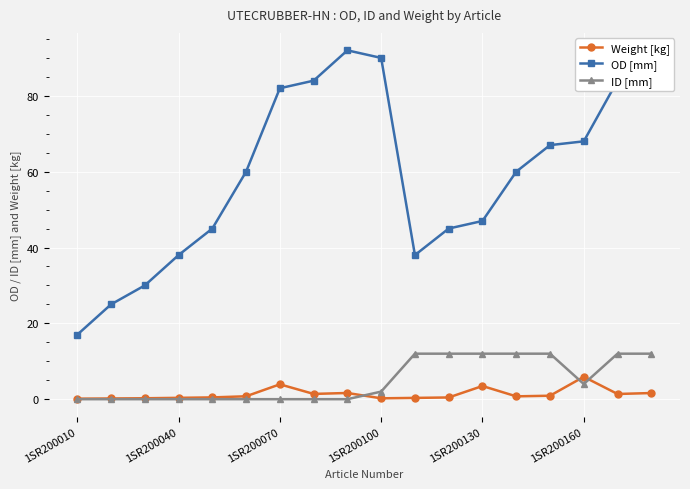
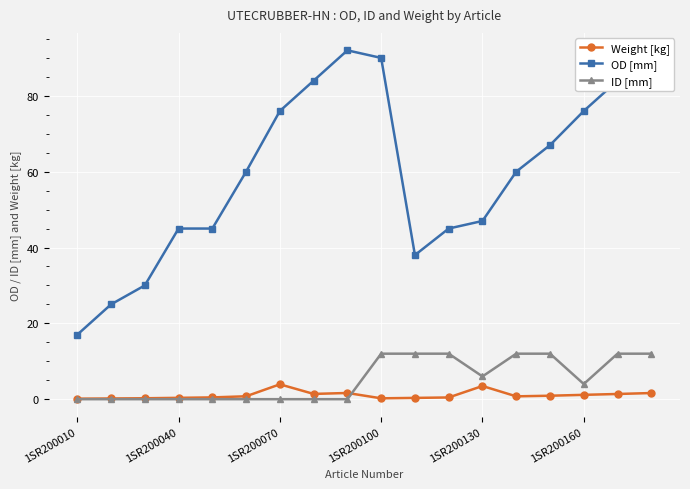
OD [mm], 1SR200040: 38 -> 45
OD [mm], 1SR200070: 82 -> 76
ID [mm], 1SR200100: 2 -> 12
ID [mm], 1SR200130: 12 -> 6
Weight [kg], 1SR200160: 6 -> 1
OD [mm], 1SR200160: 68 -> 76
